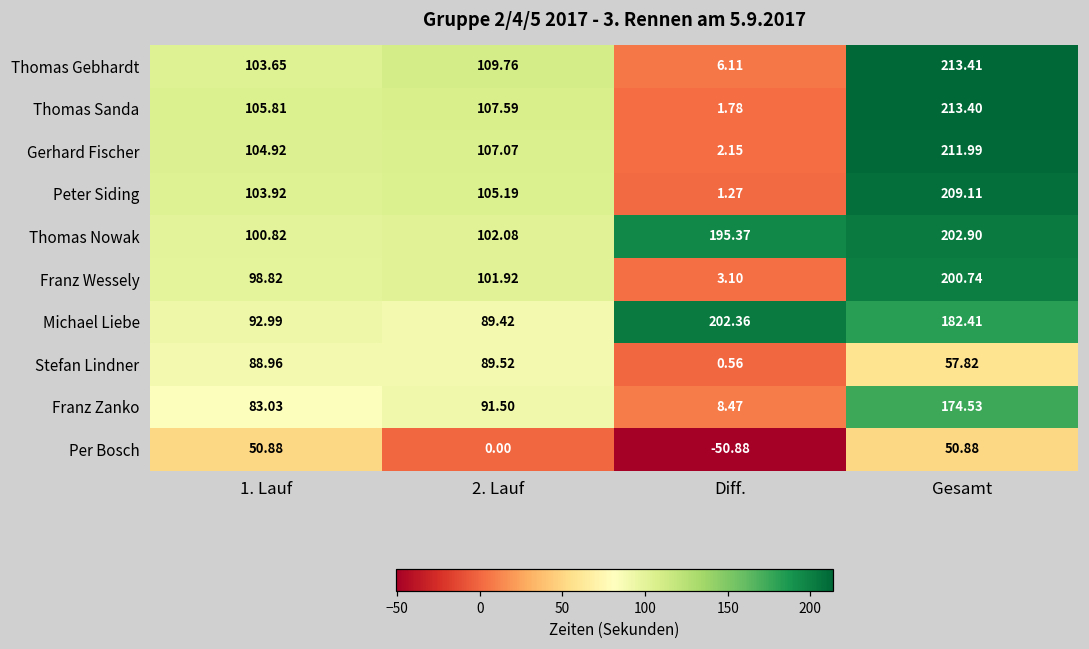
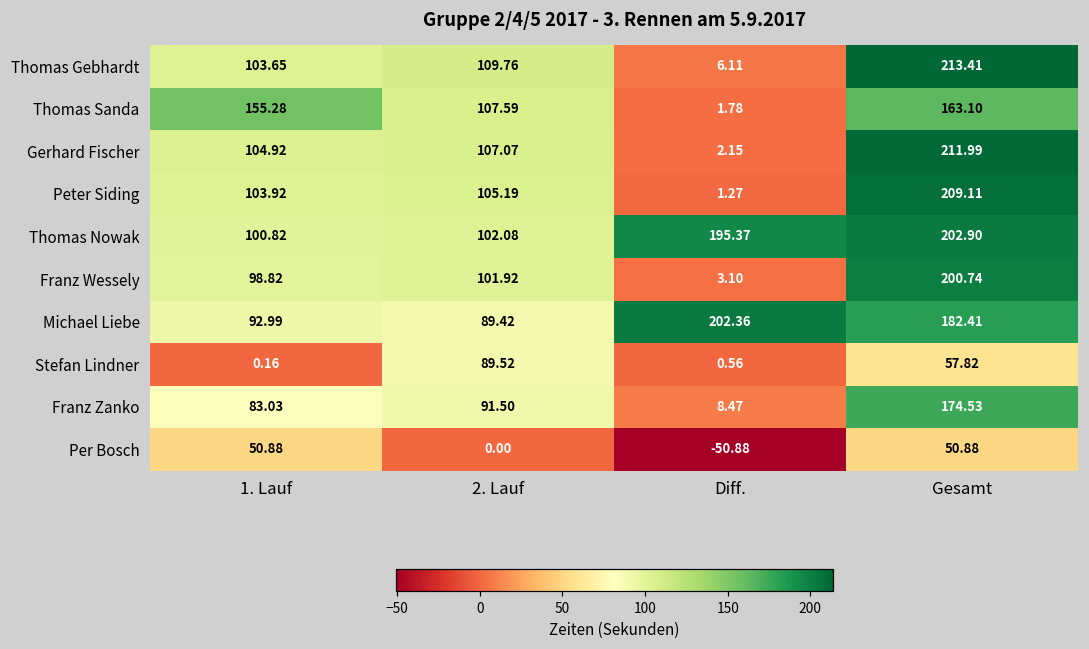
Thomas Sanda, 1. Lauf: 105.81 -> 155.28
Thomas Sanda, Gesamt: 213.40 -> 163.10
Stefan Lindner, 1. Lauf: 88.96 -> 0.16
